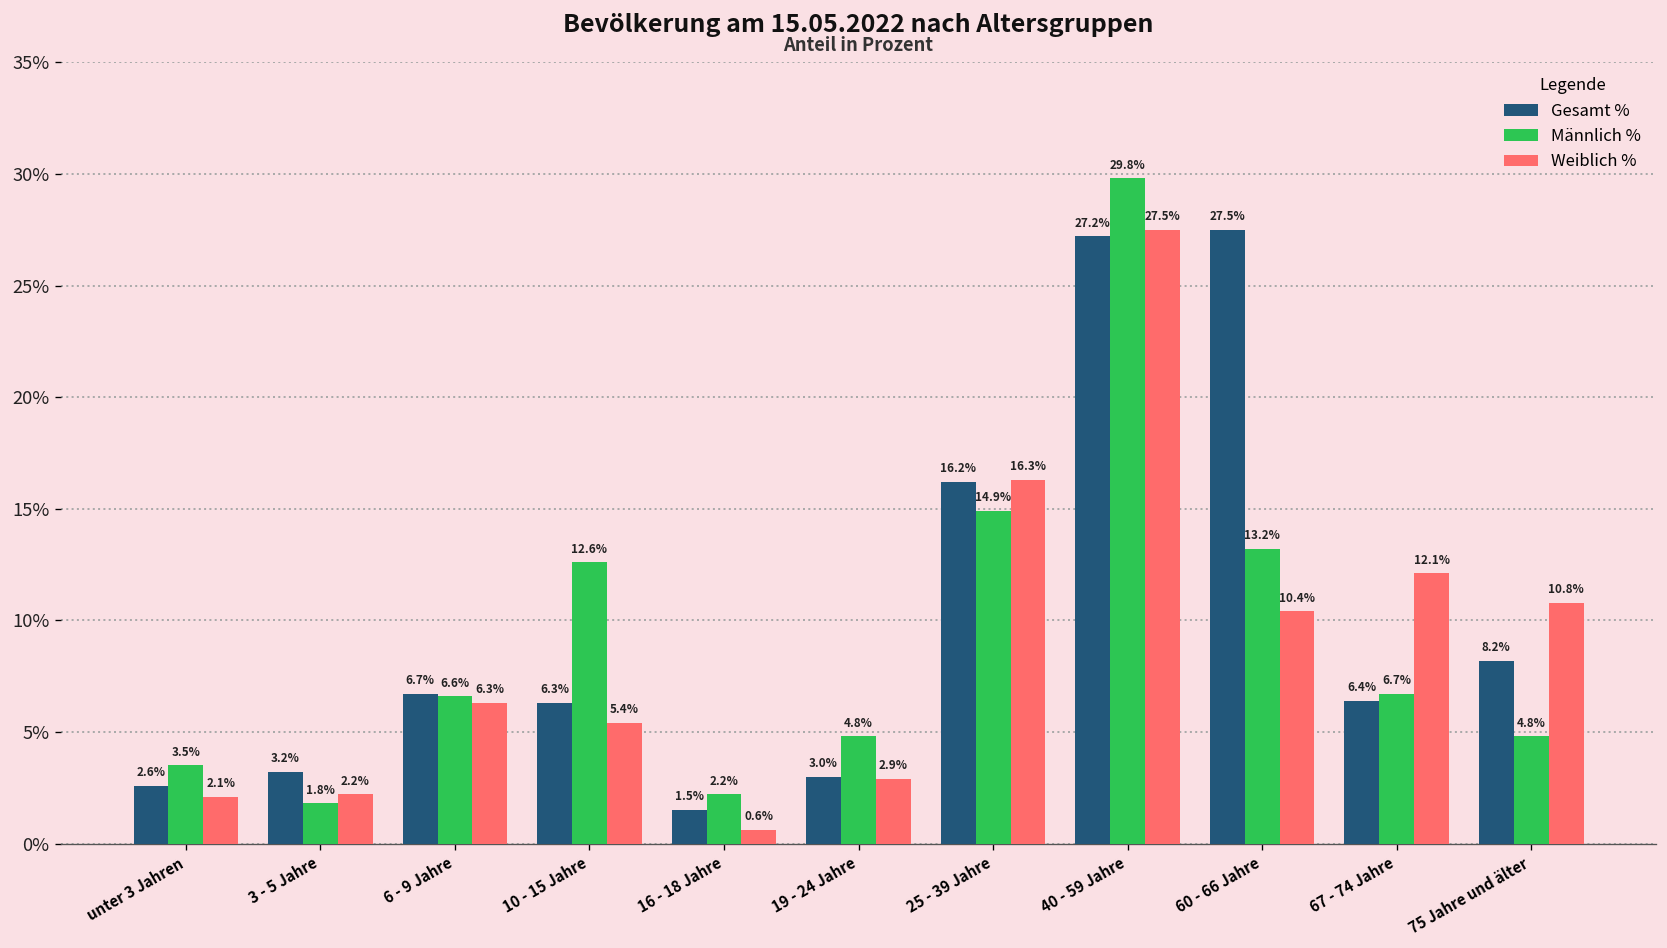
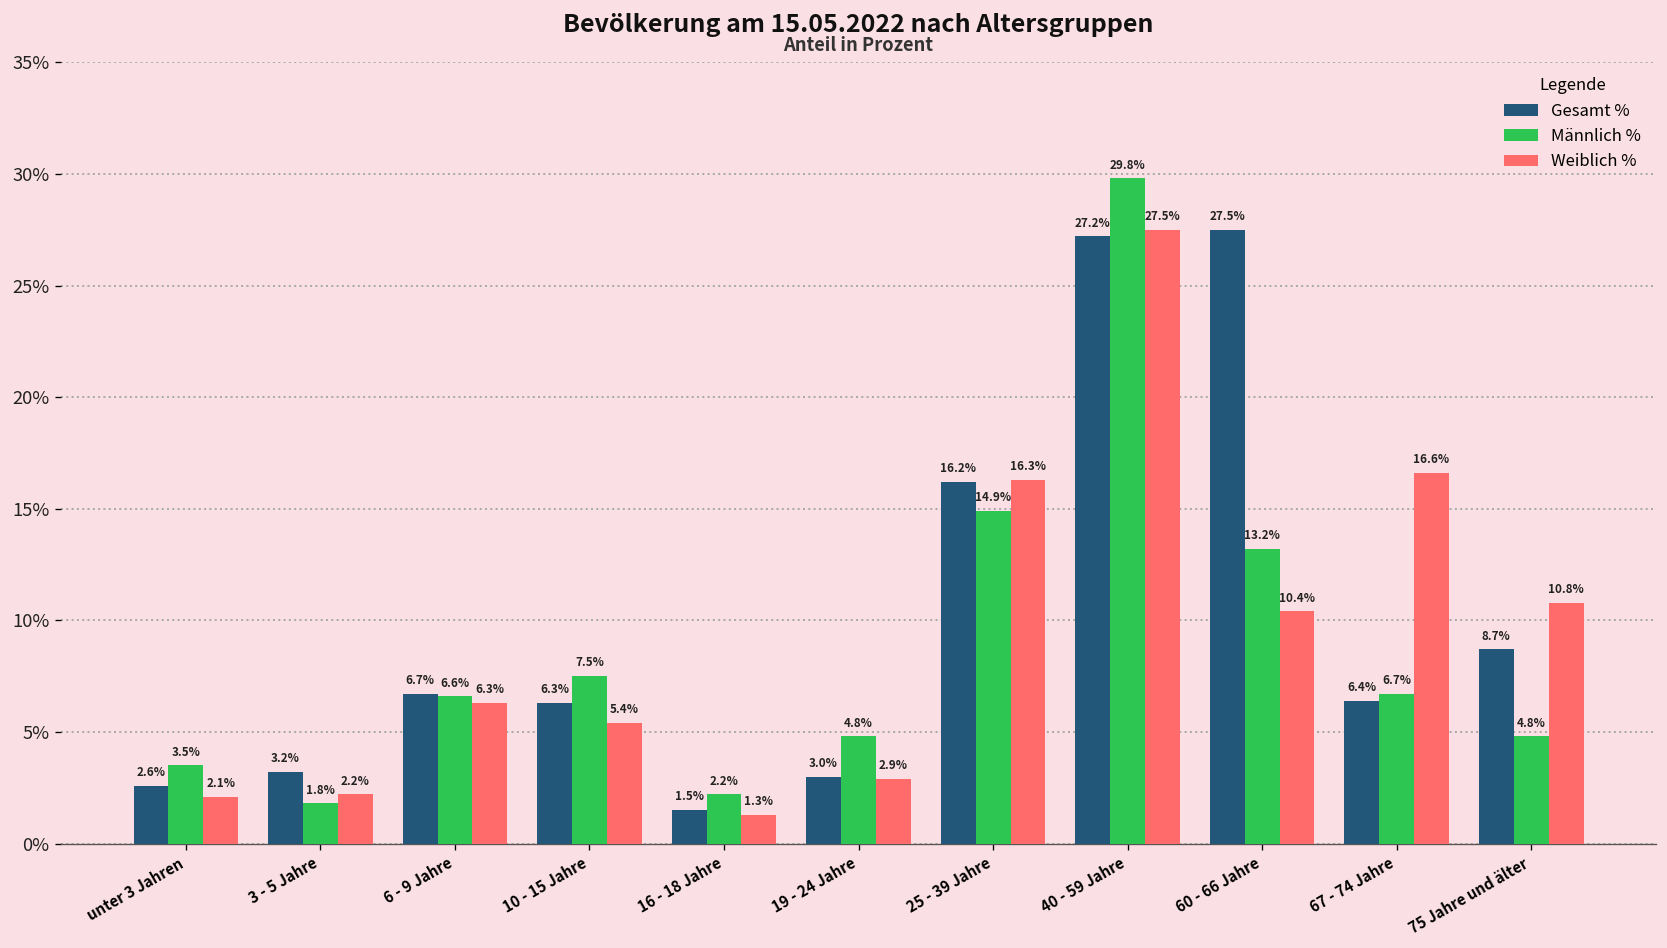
Männlich %, 10 - 15 Jahre: 12.6% -> 7.5%
Weiblich %, 16 - 18 Jahre: 0.6% -> 1.3%
Weiblich %, 67 - 74 Jahre: 12.1% -> 16.6%
Gesamt %, 75 Jahre und älter: 8.2% -> 8.7%
